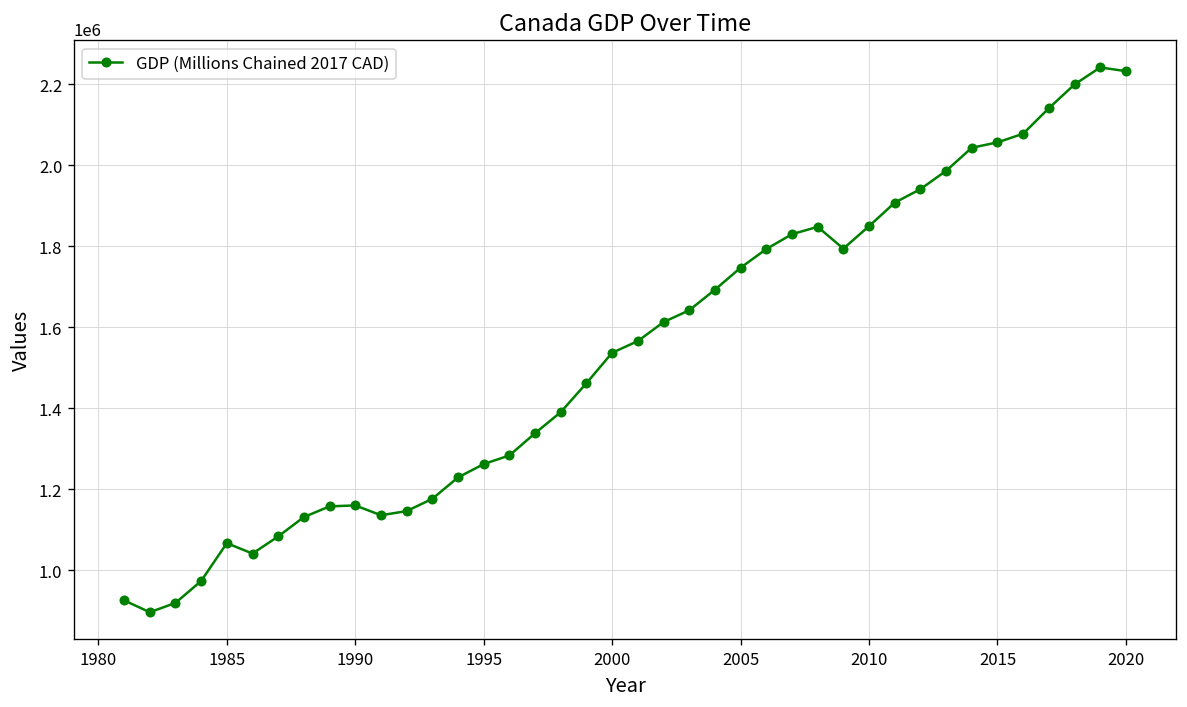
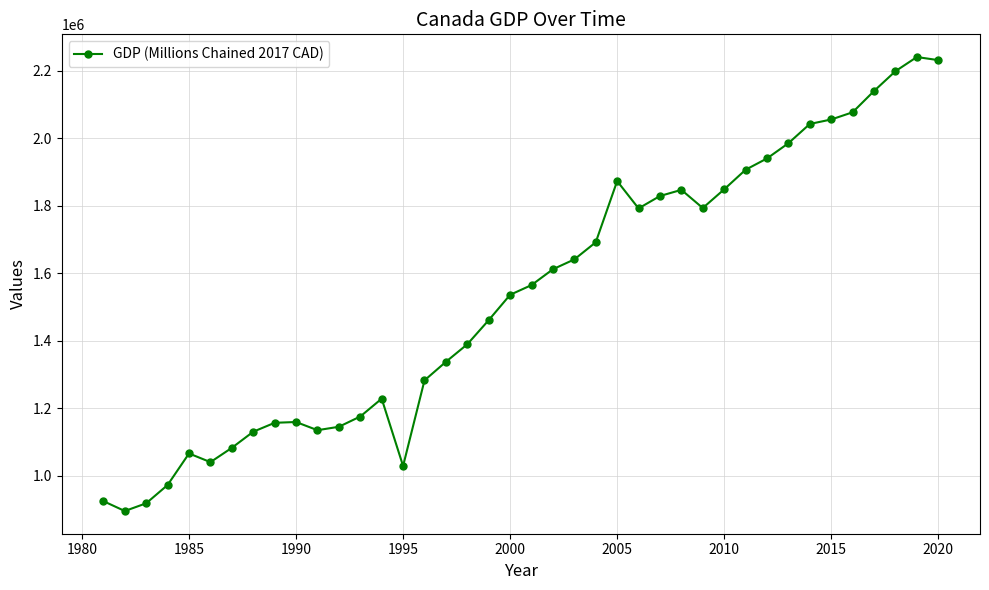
1995: 1260000 -> 1030000
2005: 1750000 -> 1870000
